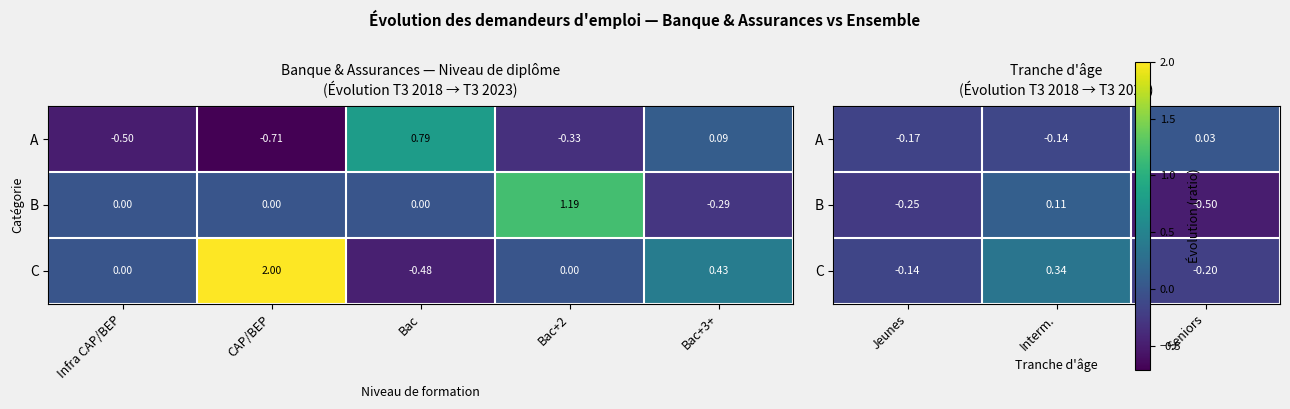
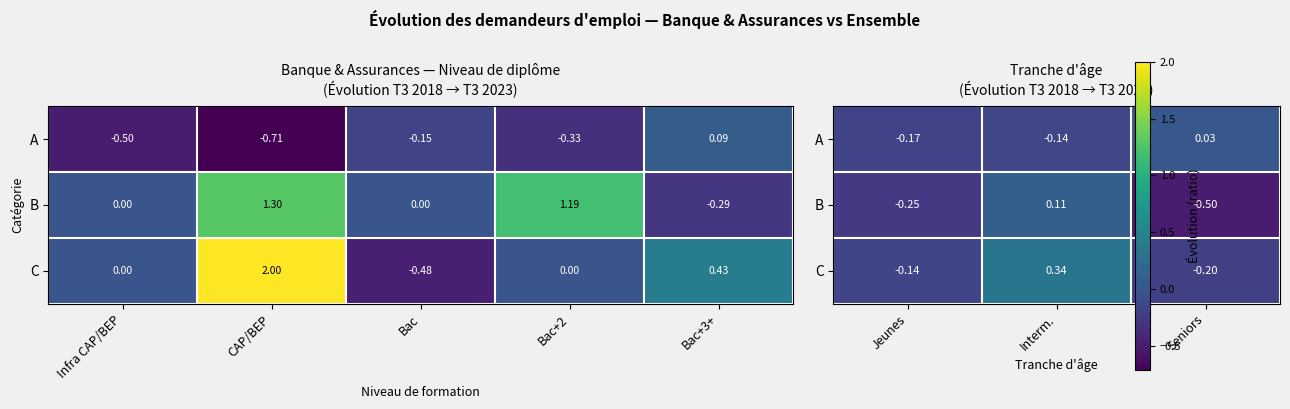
Banque & Assurances — Niveau de diplôme (Évolution T3 2018 → T3 2023), A, Bac: 0.79 -> -0.15
Banque & Assurances — Niveau de diplôme (Évolution T3 2018 → T3 2023), B, CAP/BEP: 0.00 -> 1.30
